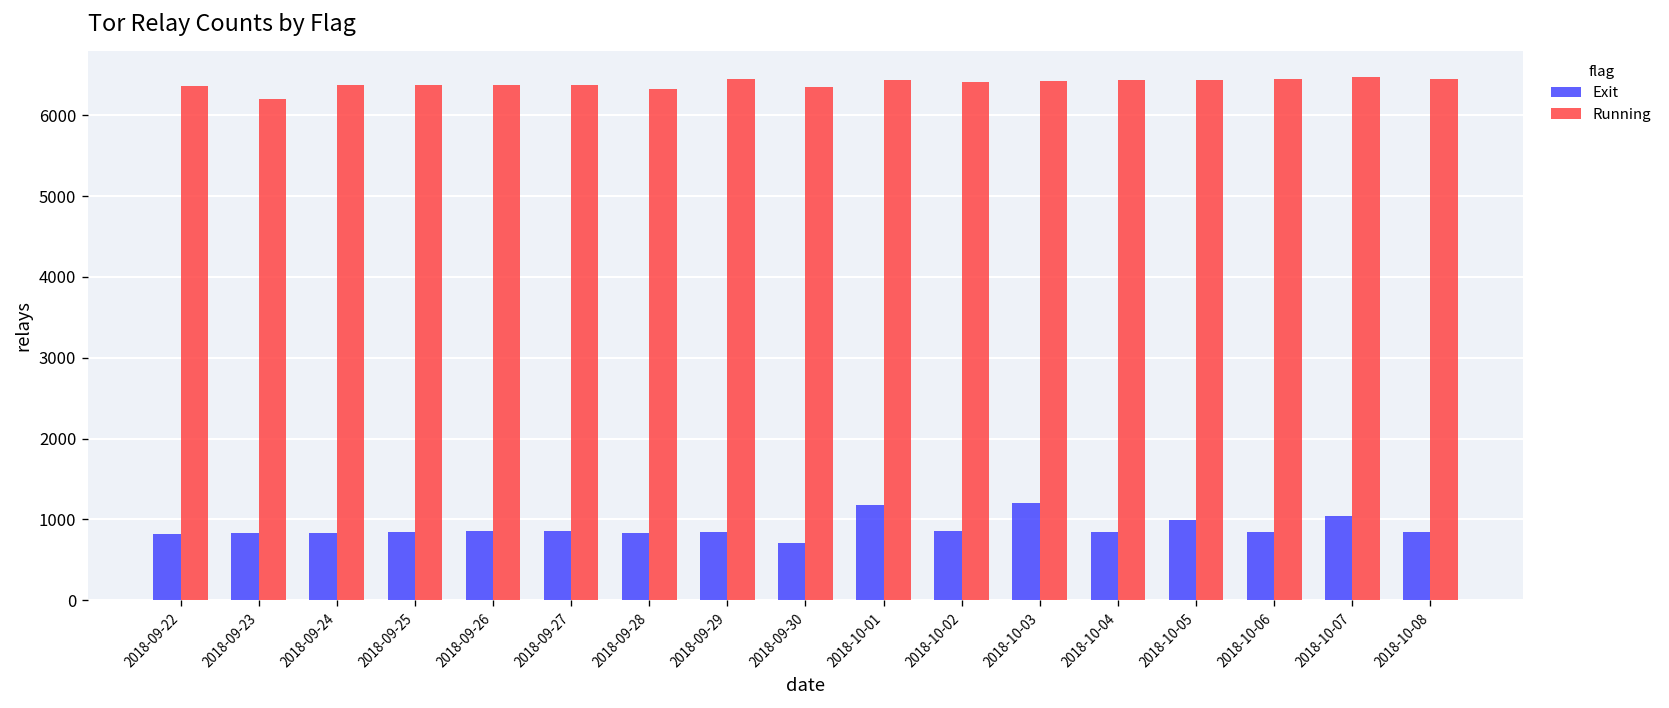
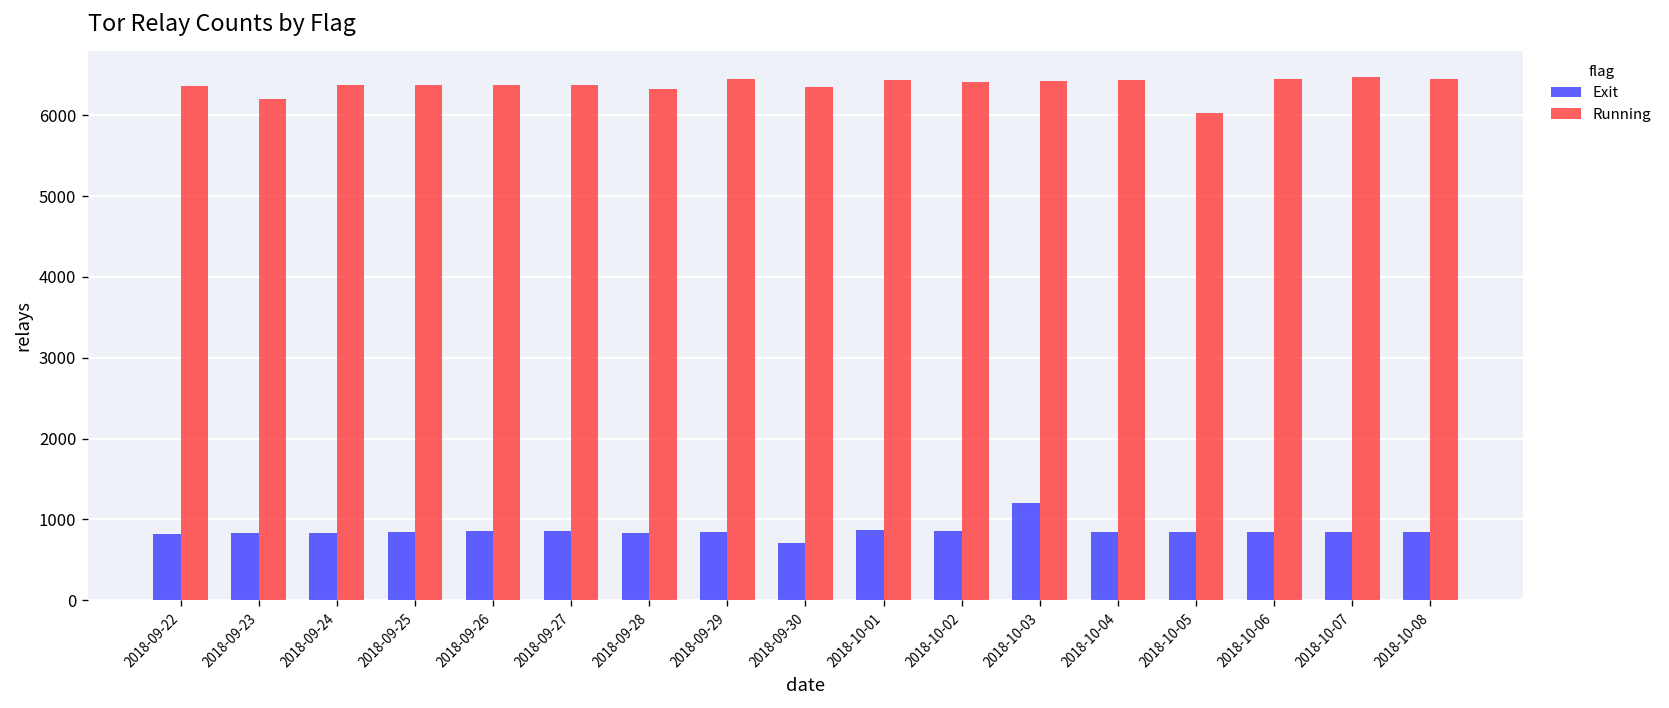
Exit, 2018-10-01: 1200 -> 900
Exit, 2018-10-05: 1000 -> 800
Running, 2018-10-05: 6400 -> 6000
Exit, 2018-10-07: 1000 -> 800
